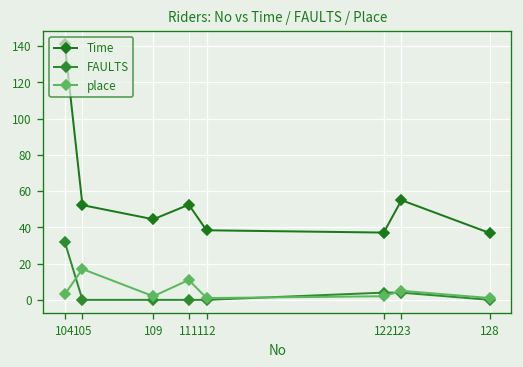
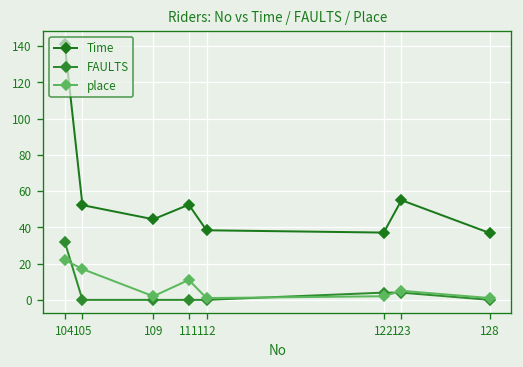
place, 104: 3 -> 22
